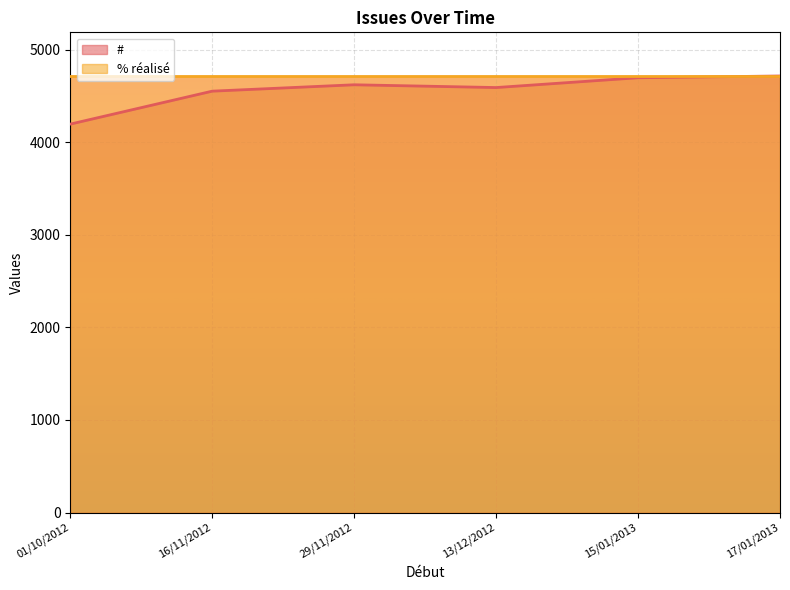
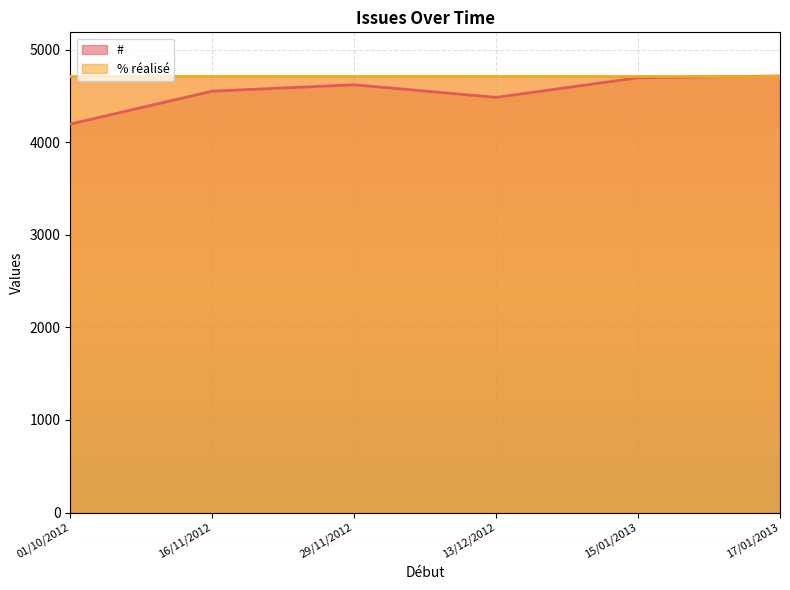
#, 13/12/2012: 4600 -> 4500
